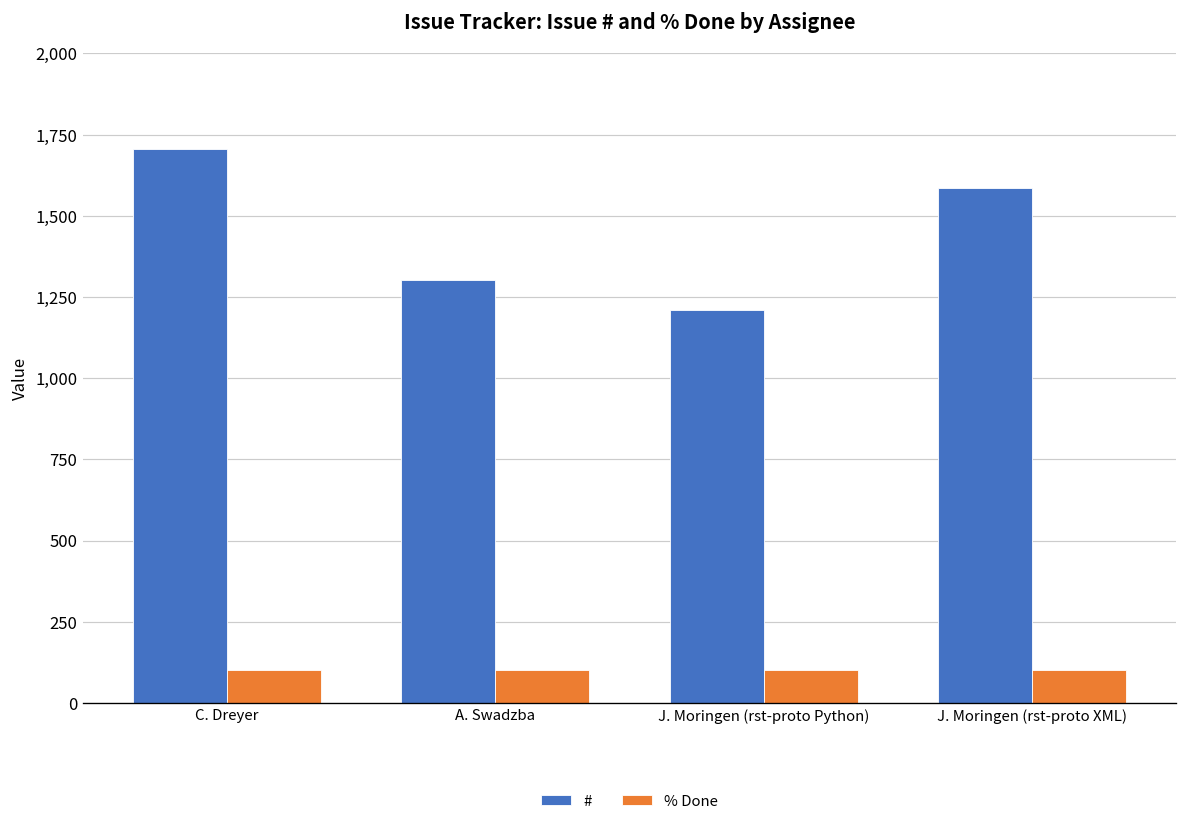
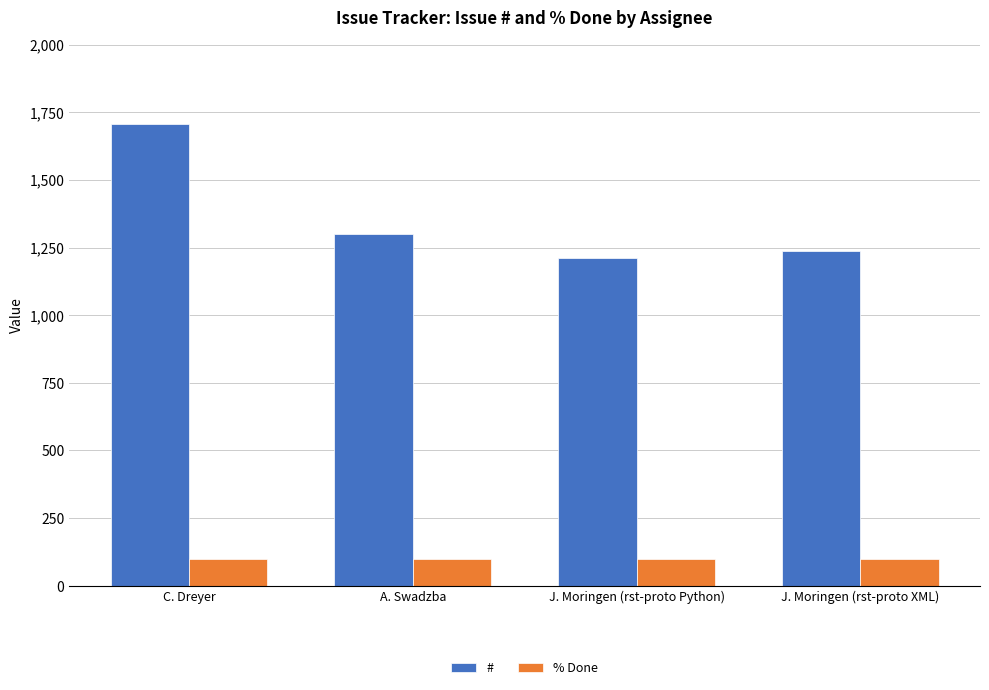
#, J. Moringen (rst-proto XML): 1,590 -> 1,240
